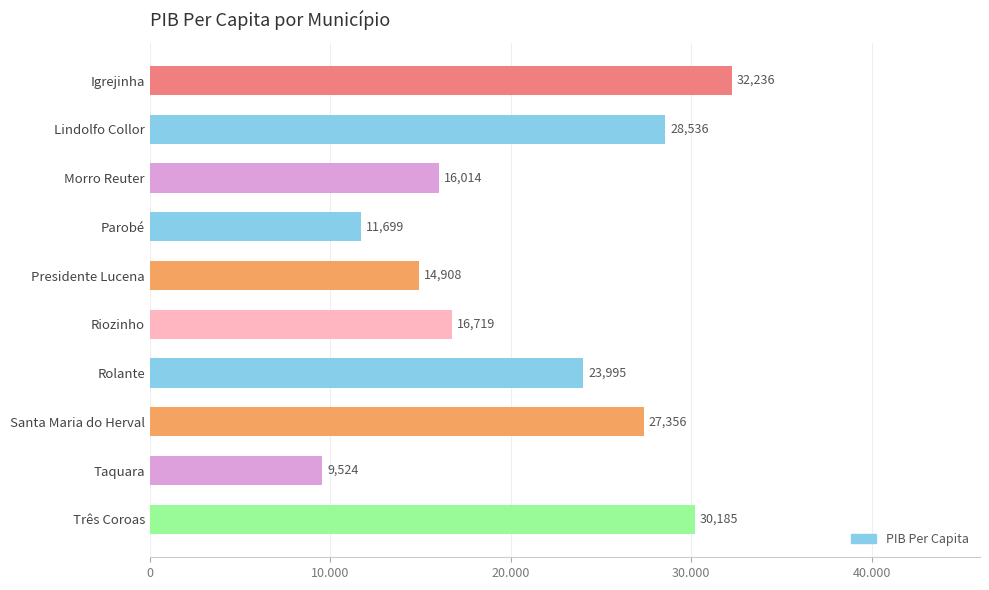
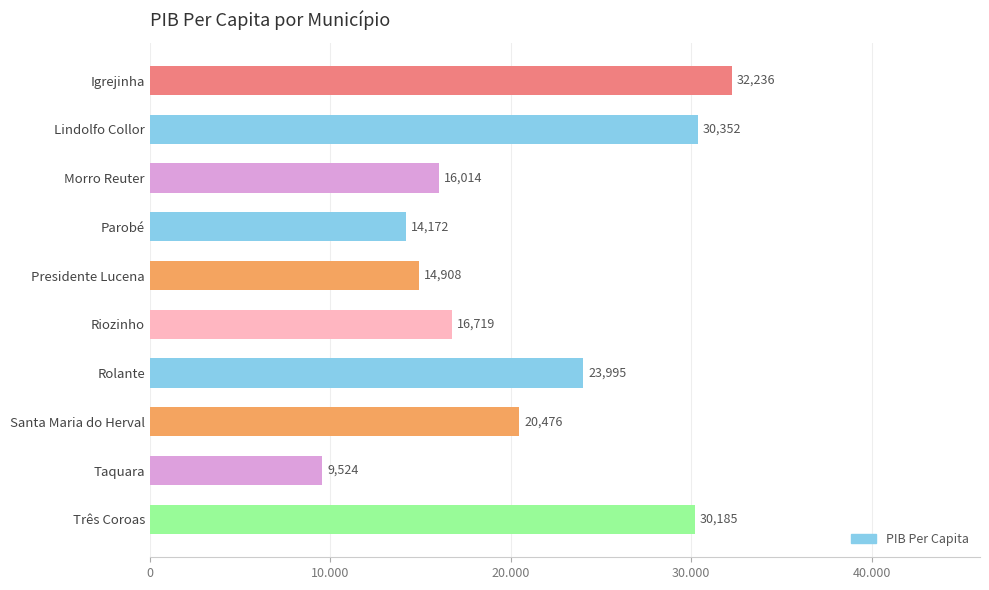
Lindolfo Collor: 28,536 -> 30,352
Parobé: 11,699 -> 14,172
Santa Maria do Herval: 27,356 -> 20,476
